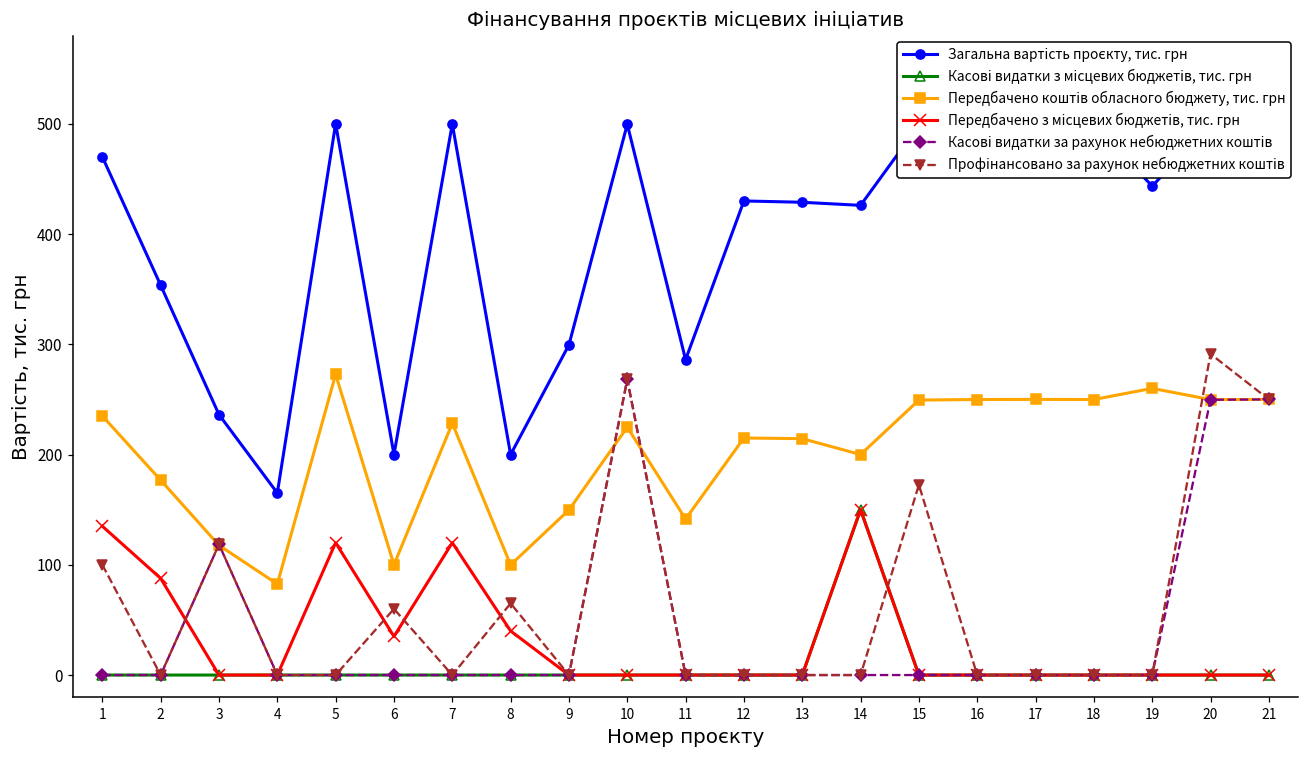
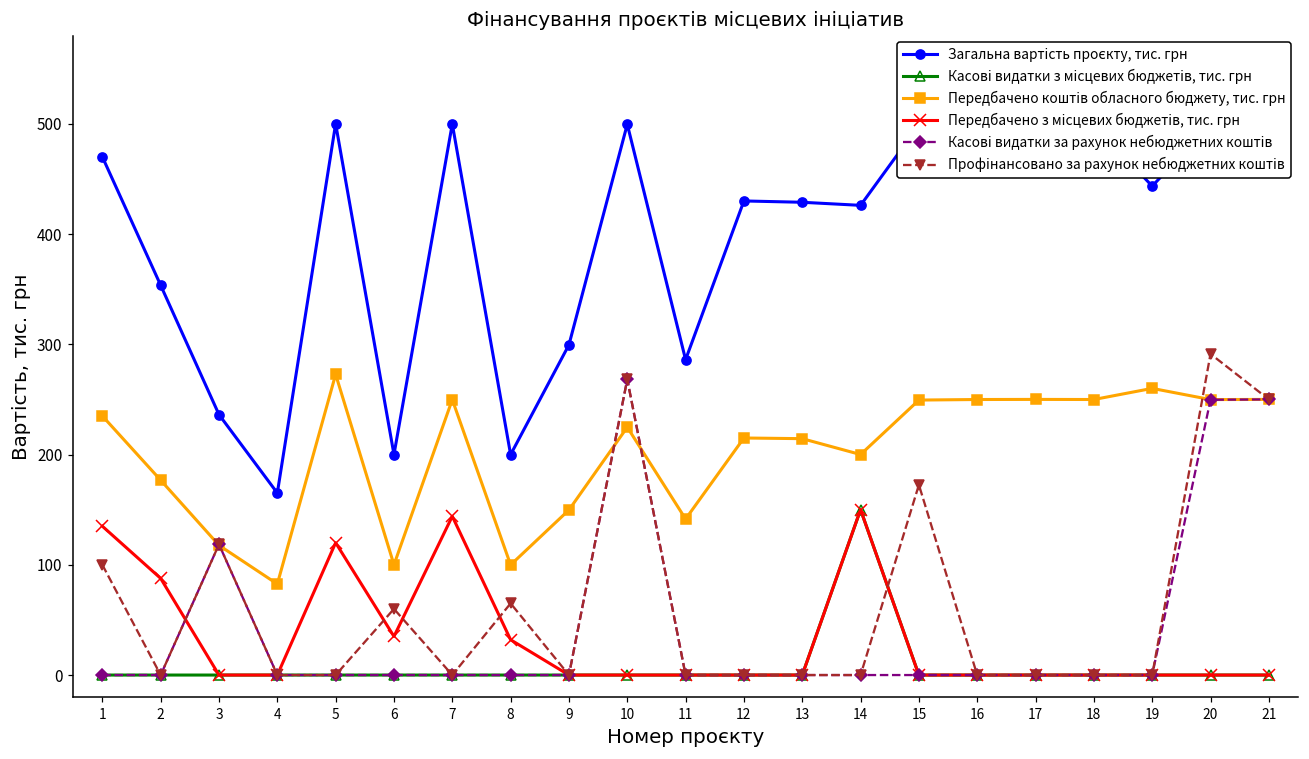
Передбачено коштів обласного бюджету, тис. грн, 7: 228 -> 250
Передбачено з місцевих бюджетів, тис. грн, 7: 120 -> 144
Передбачено з місцевих бюджетів, тис. грн, 8: 40 -> 32
